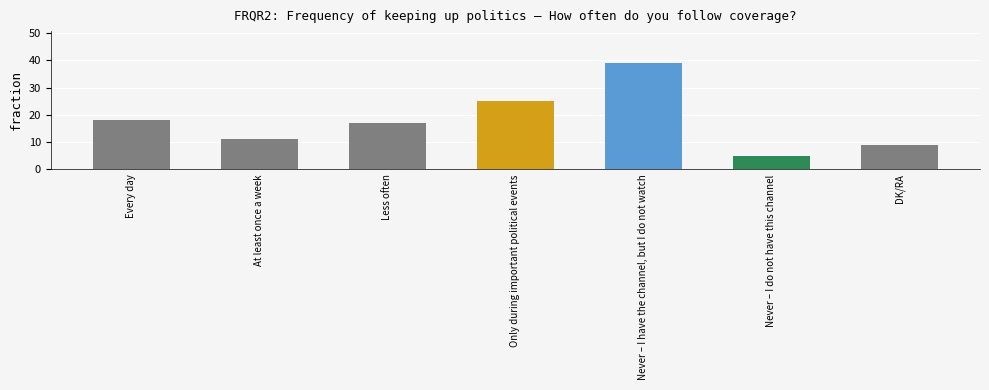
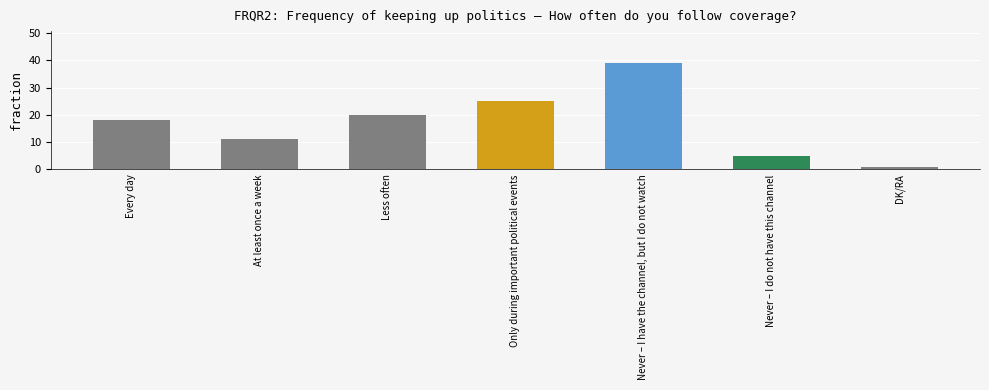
Less often: 17 -> 20
DK/RA: 9 -> 1
